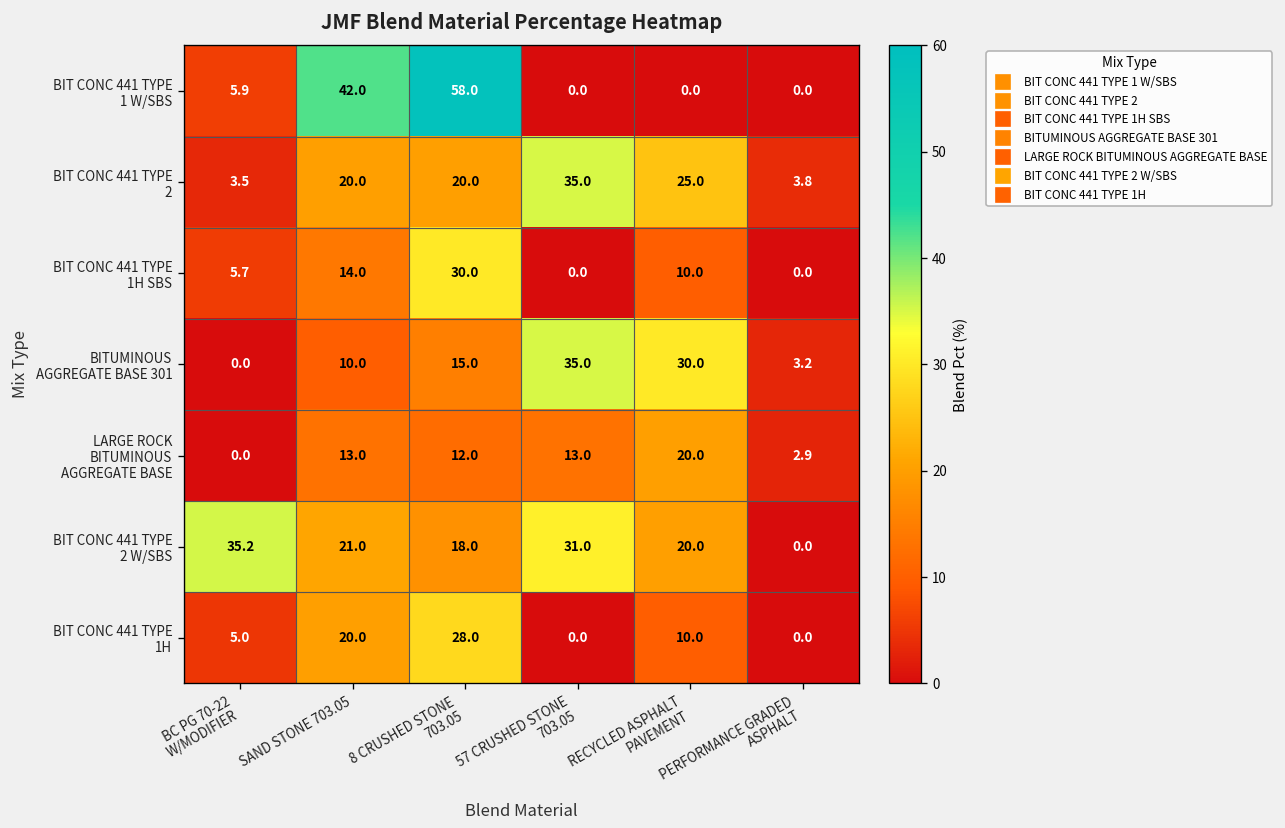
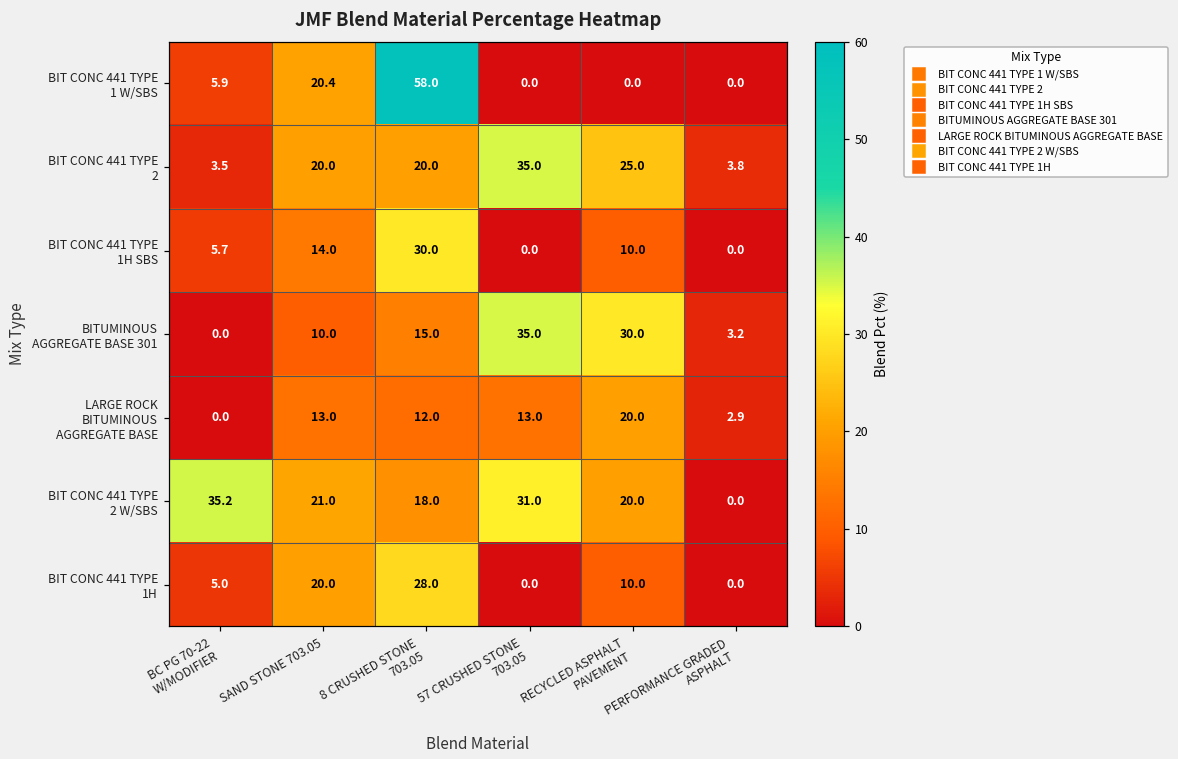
BIT CONC 441 TYPE 1 W/SBS, SAND STONE 703.05: 42.0 -> 20.4
